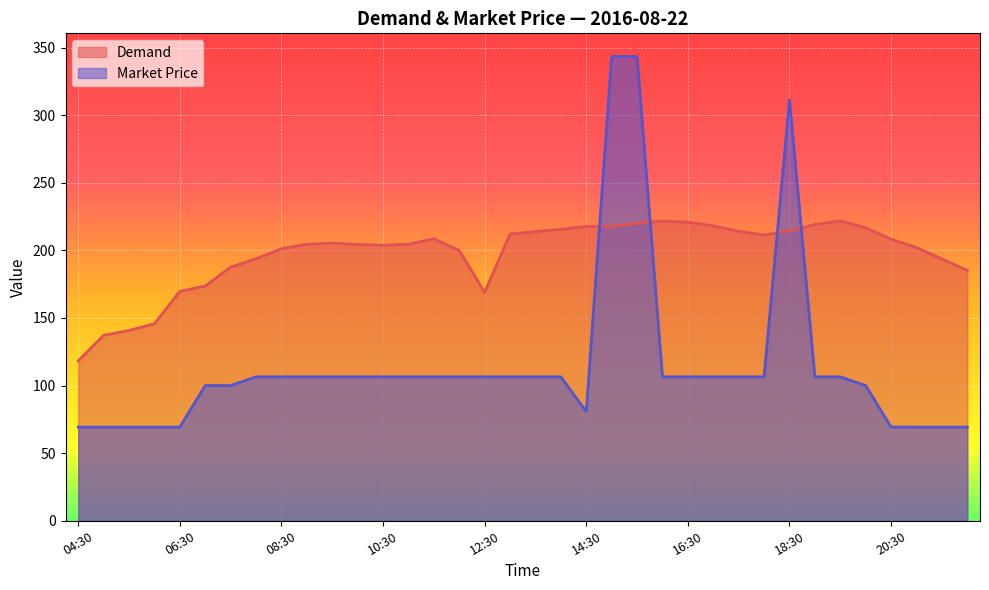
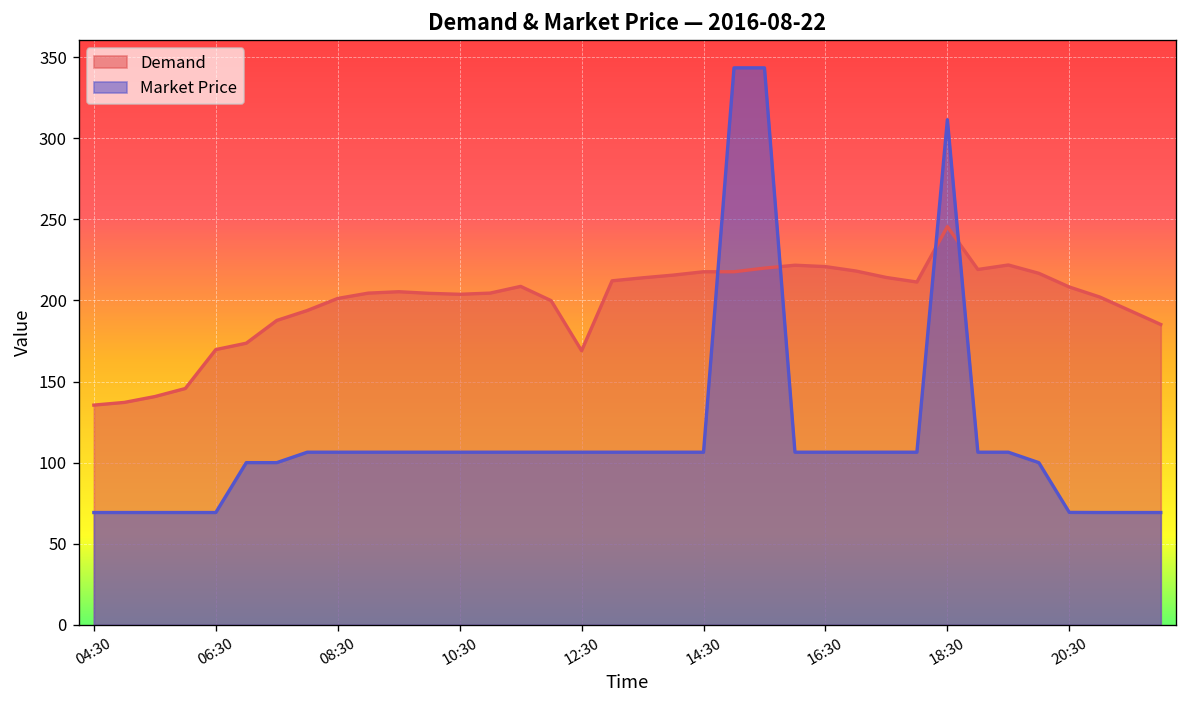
Demand, 04:30: 118 -> 135
Market Price, 14:30: 81 -> 106
Demand, 18:30: 214 -> 245
